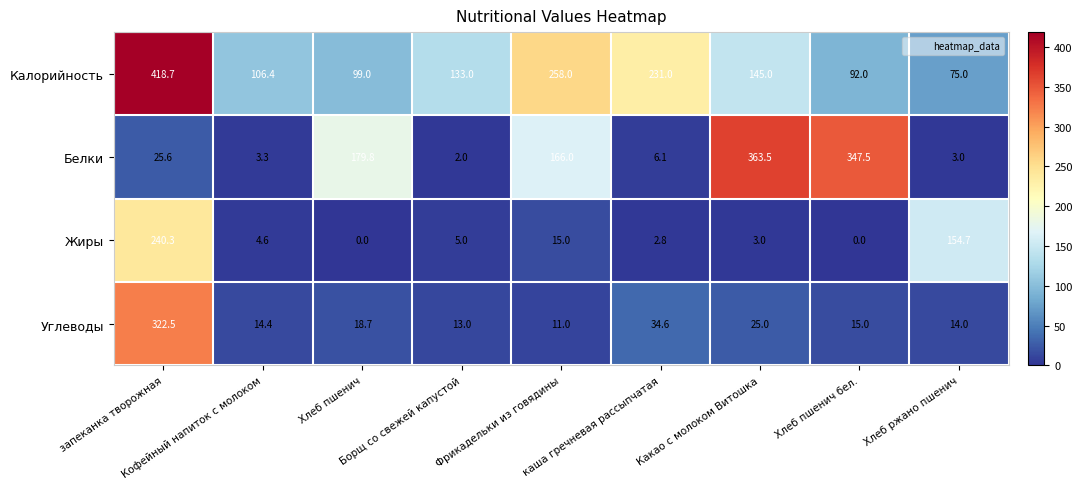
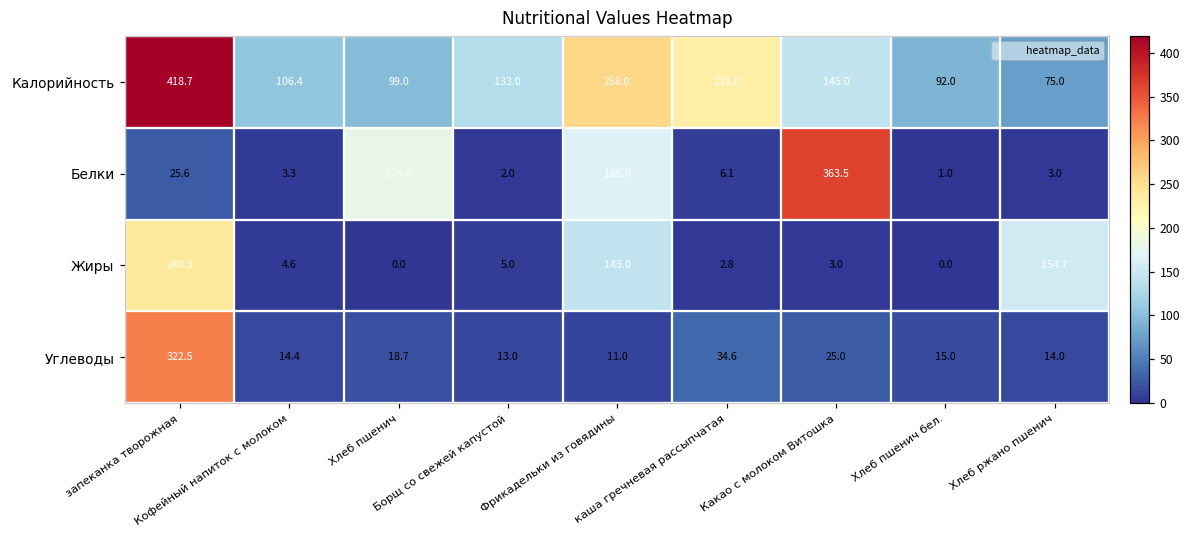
Белки, Хлеб пшенич бел.: 347.5 -> 1.0
Жиры, Фрикадельки из говядины: 15.0 -> 143.0
